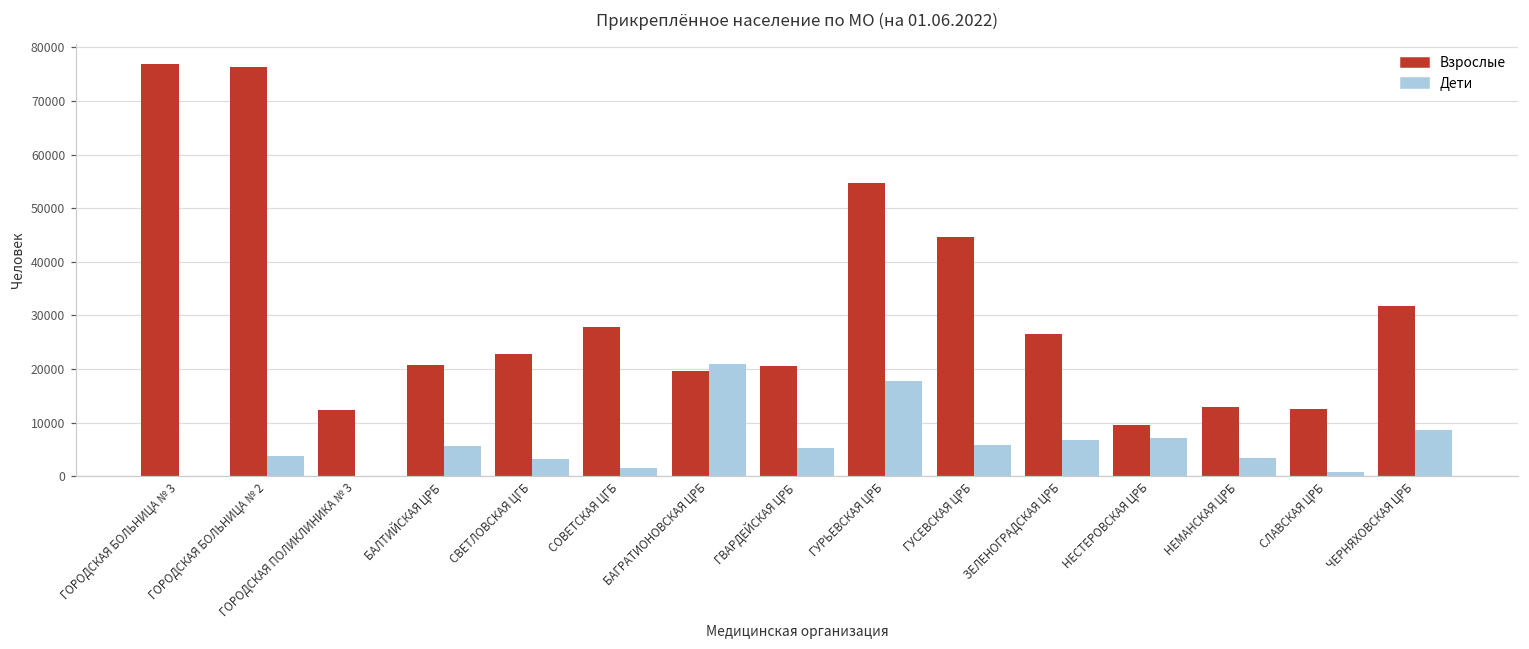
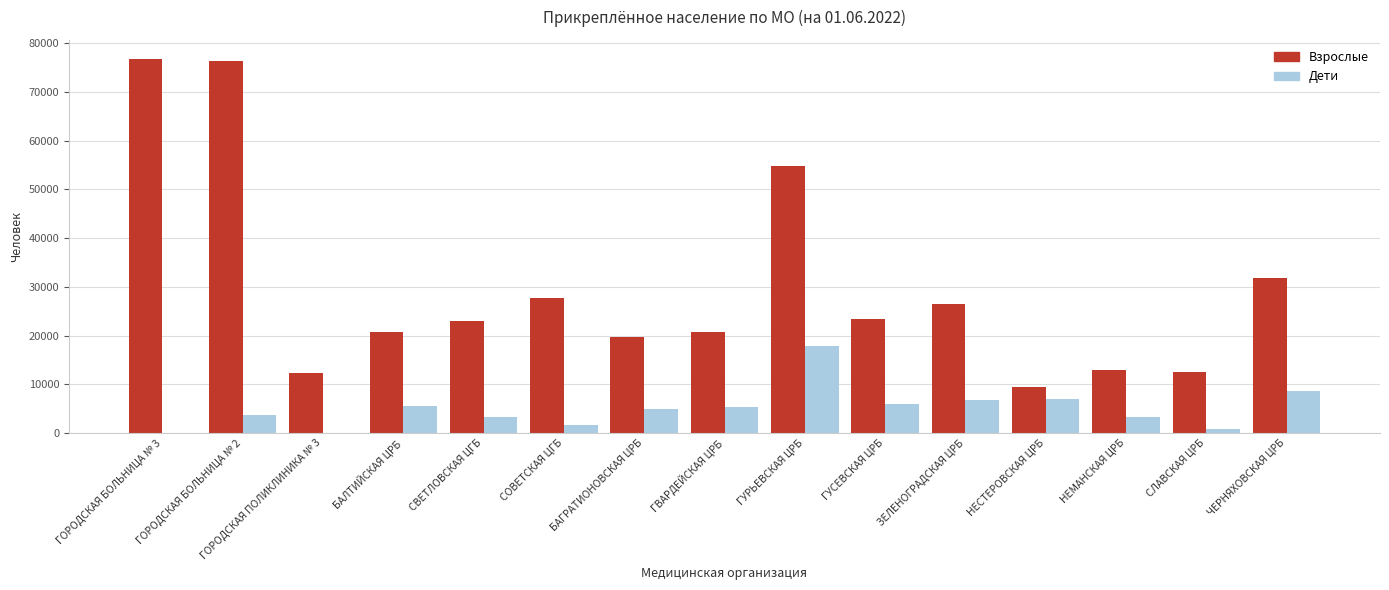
Дети, БАГРАТИОНОВСКАЯ ЦРБ: 21000 -> 5000
Взрослые, ГУСЕВСКАЯ ЦРБ: 45000 -> 23000
